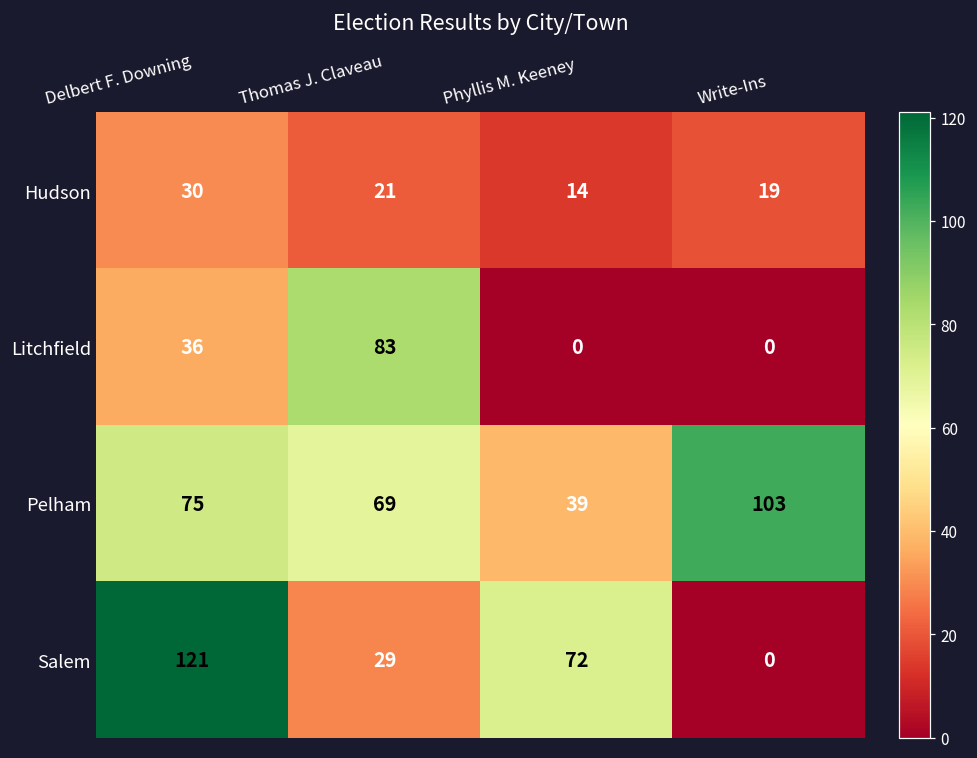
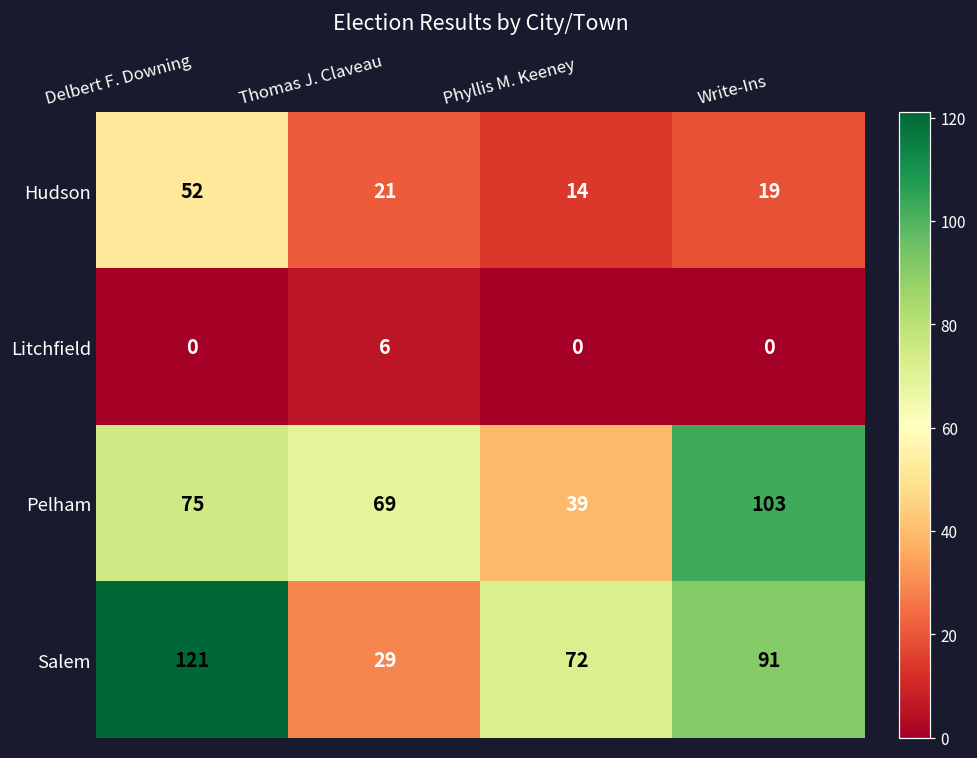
Hudson, Delbert F. Downing: 30 -> 52
Litchfield, Delbert F. Downing: 36 -> 0
Litchfield, Thomas J. Claveau: 83 -> 6
Salem, Write-Ins: 0 -> 91
